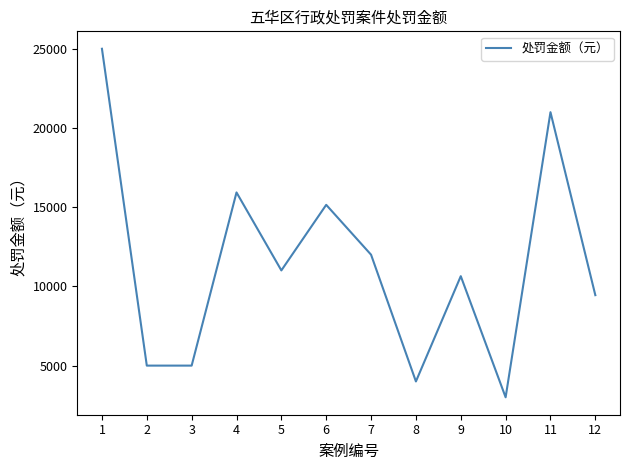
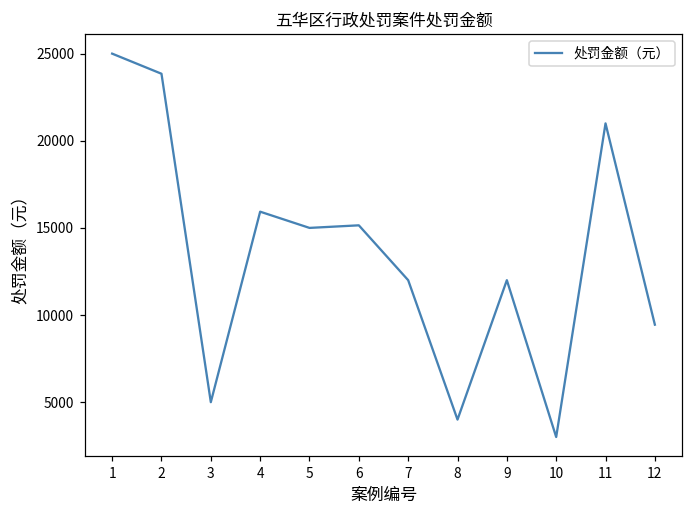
2: 5000 -> 23800
5: 11000 -> 15000
9: 10600 -> 12000
